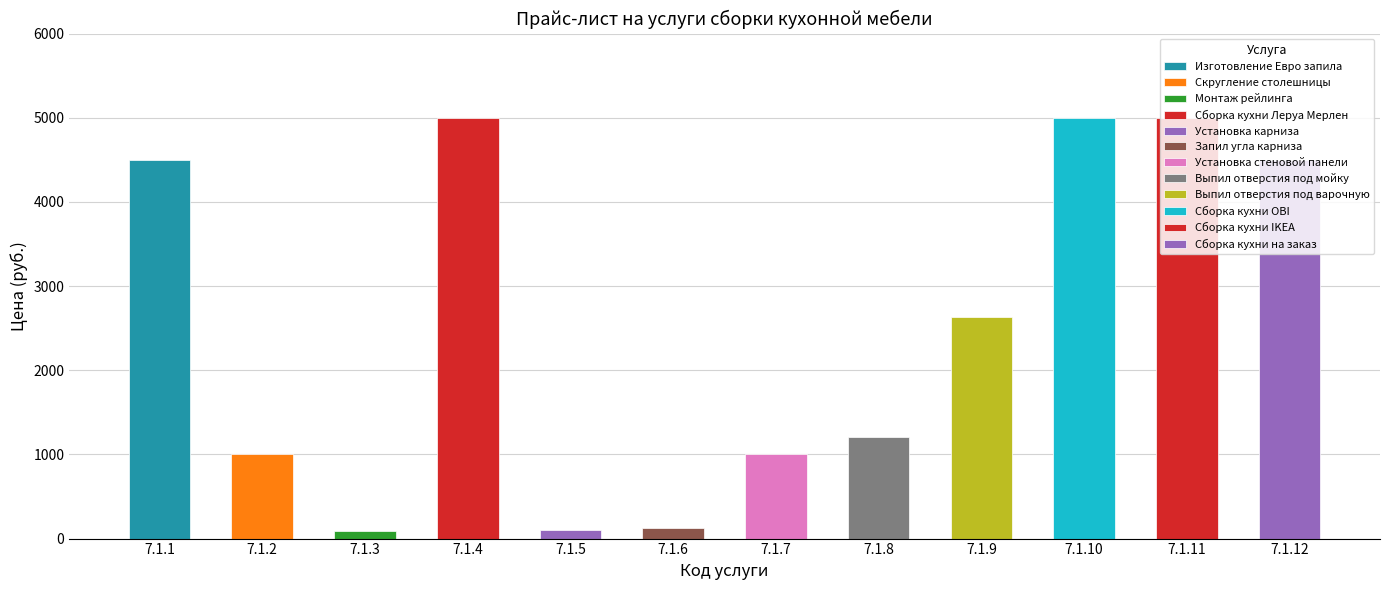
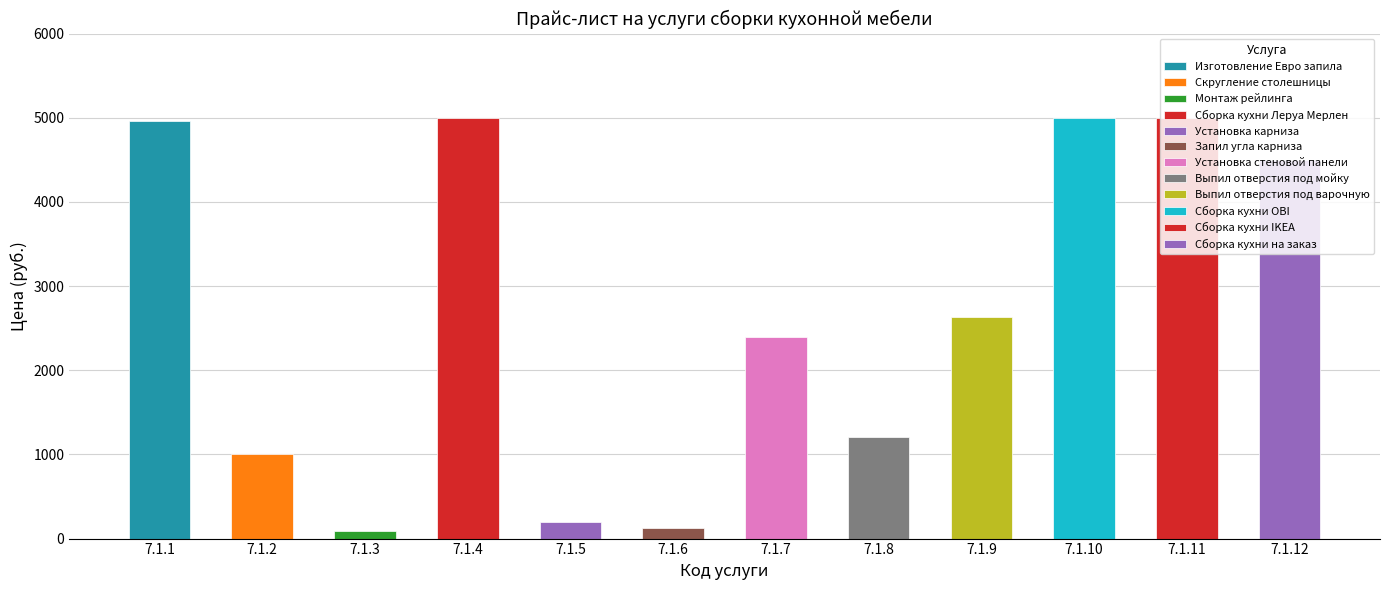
7.1.1: 4500 -> 5000
7.1.5: 100 -> 200
7.1.7: 1000 -> 2400
